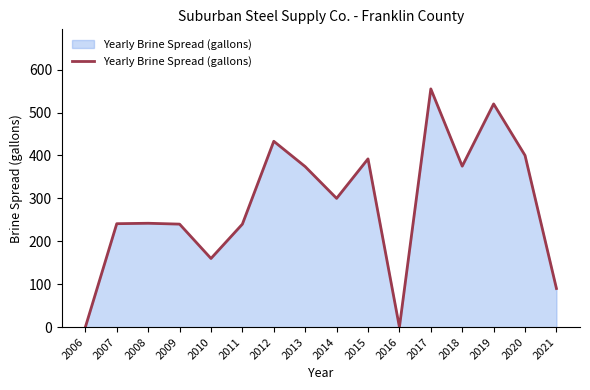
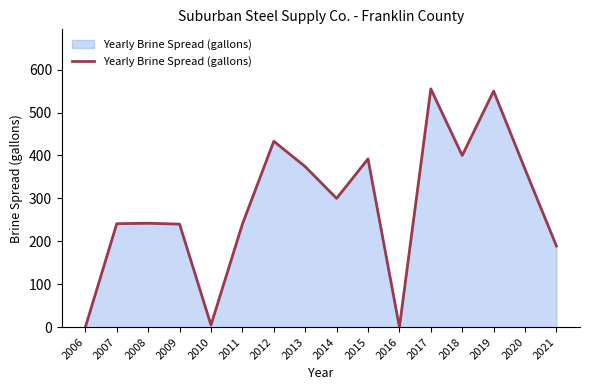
2010: 160 -> 10
2018: 380 -> 400
2019: 520 -> 550
2020: 400 -> 370
2021: 90 -> 190
